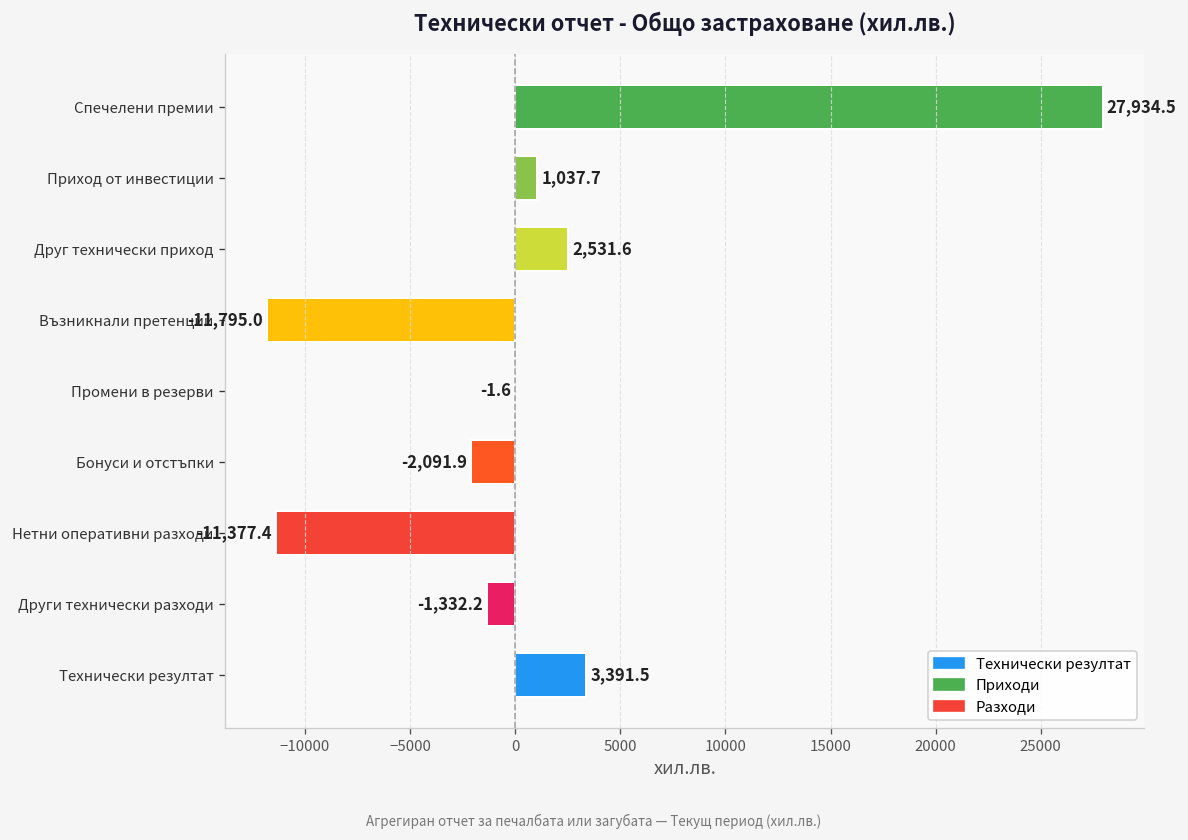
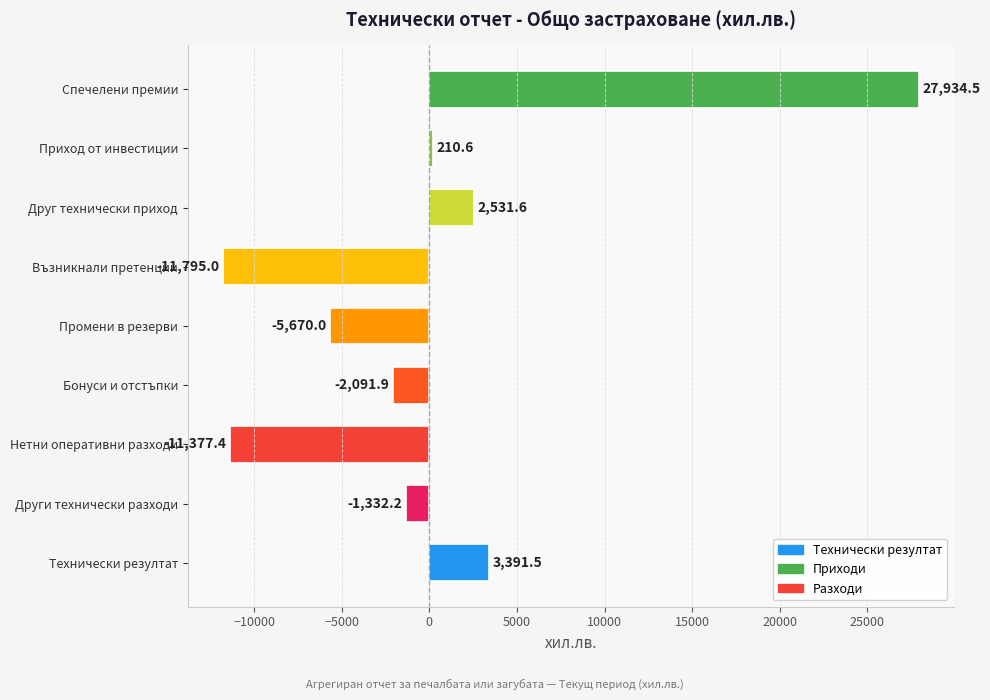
Приход от инвестиции: 1,037.7 -> 210.6
Промени в резерви: -1.6 -> -5,670.0
